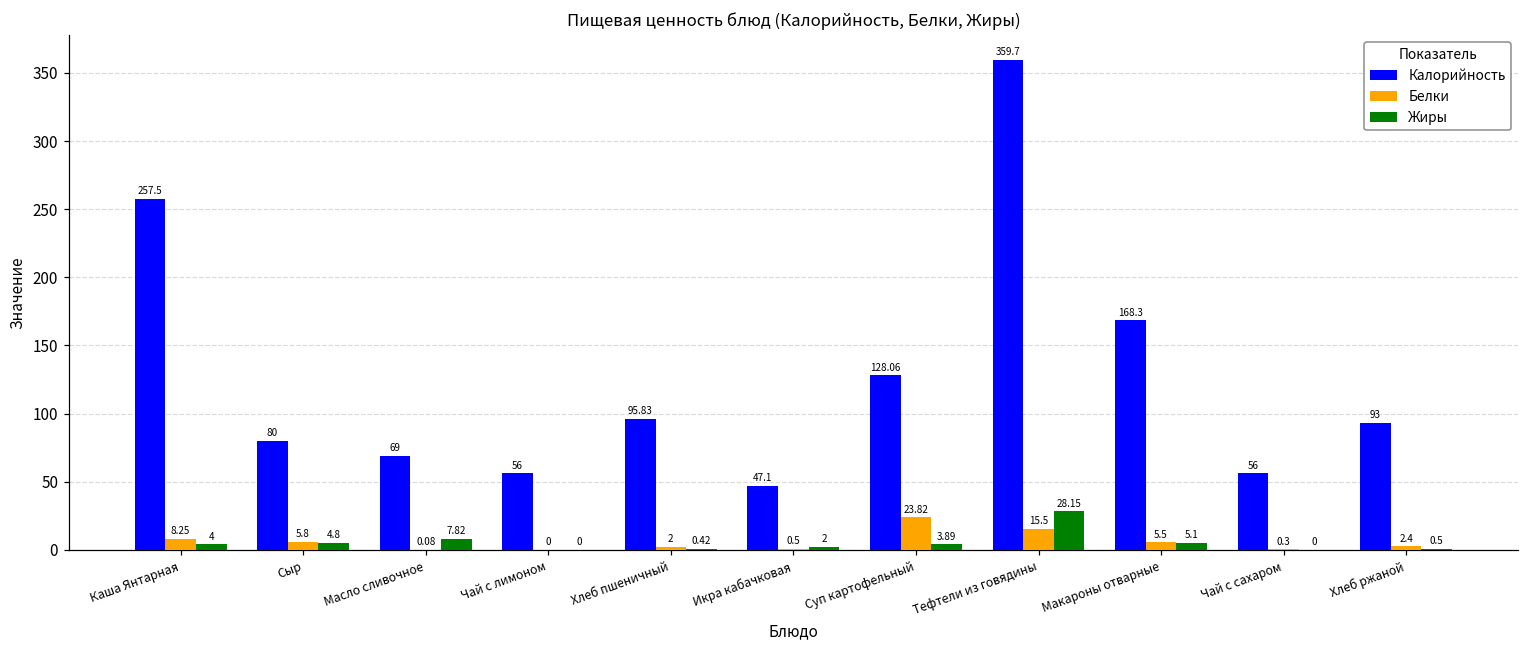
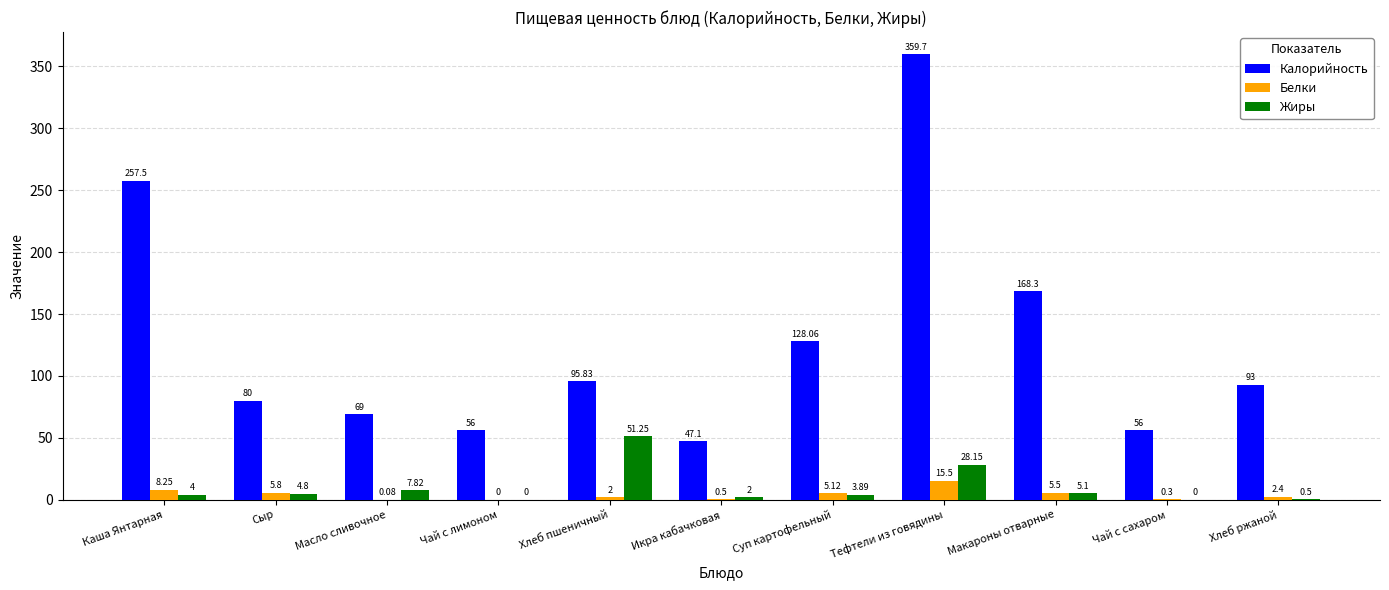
Жиры, Хлеб пшеничный: 0.42 -> 51.25
Белки, Суп картофельный: 23.82 -> 5.12
